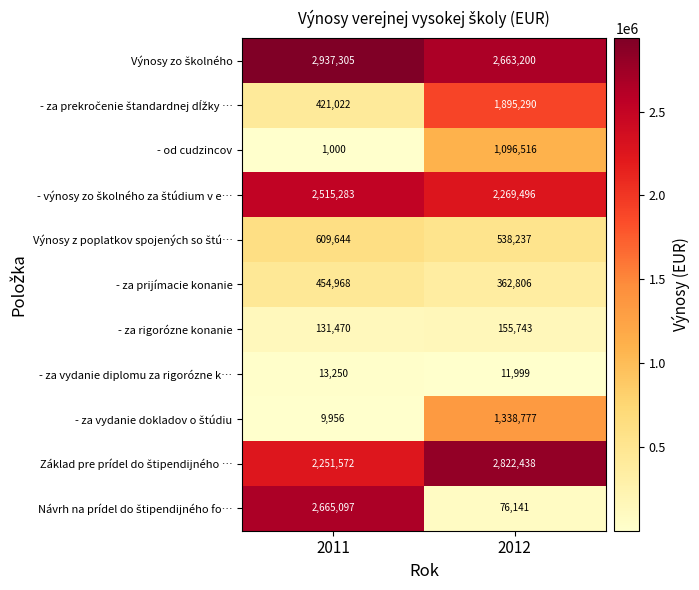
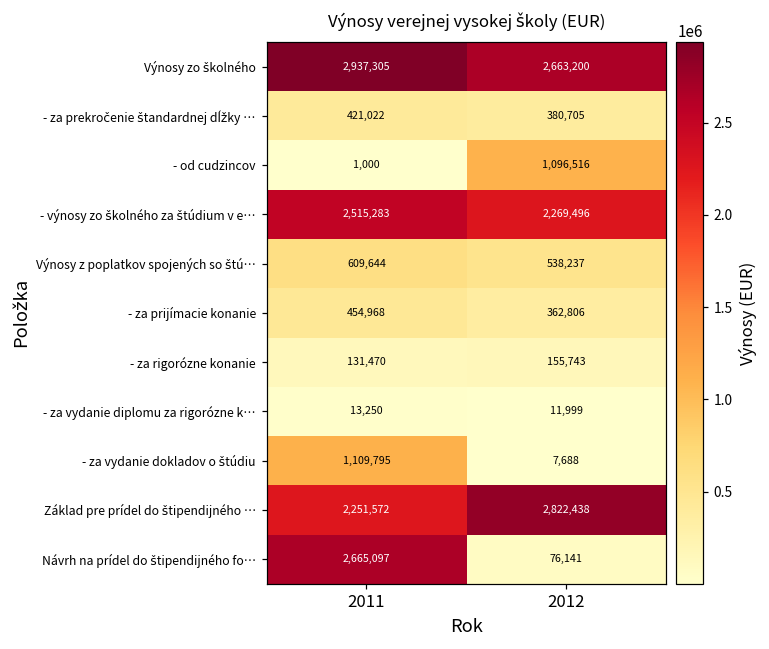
- za prekročenie štandardnej dĺžky …, 2012: 1,895,290 -> 380,705
- za vydanie dokladov o štúdiu, 2011: 9,956 -> 1,109,795
- za vydanie dokladov o štúdiu, 2012: 1,338,777 -> 7,688
